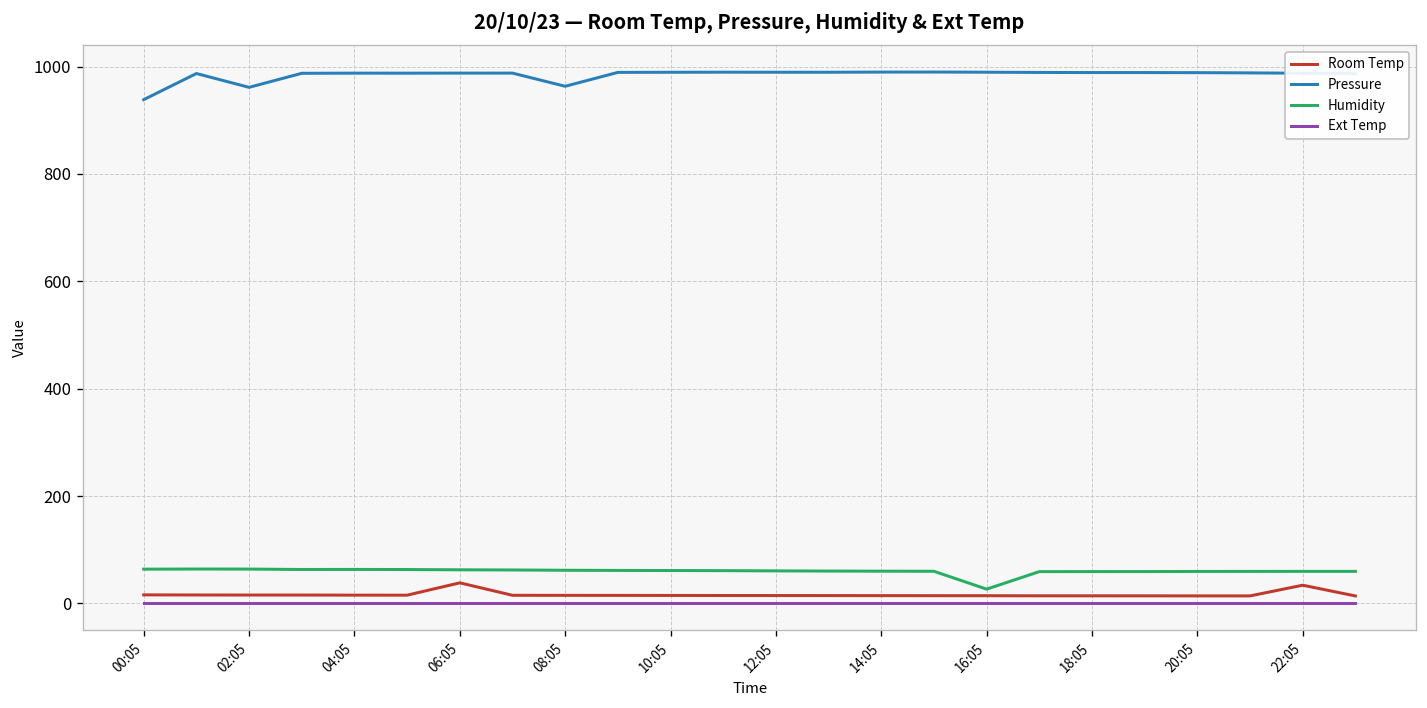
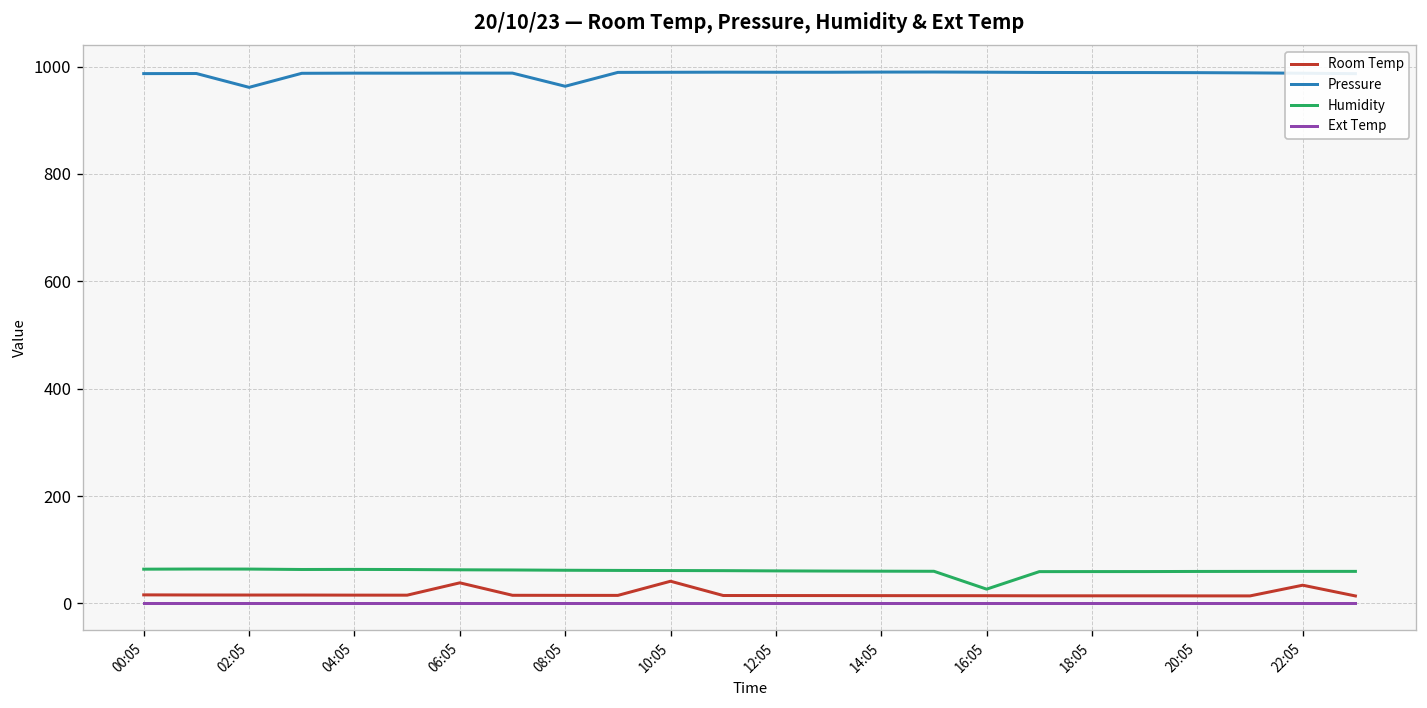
Pressure, 00:05: 940 -> 990
Room Temp, 10:05: 10 -> 40
